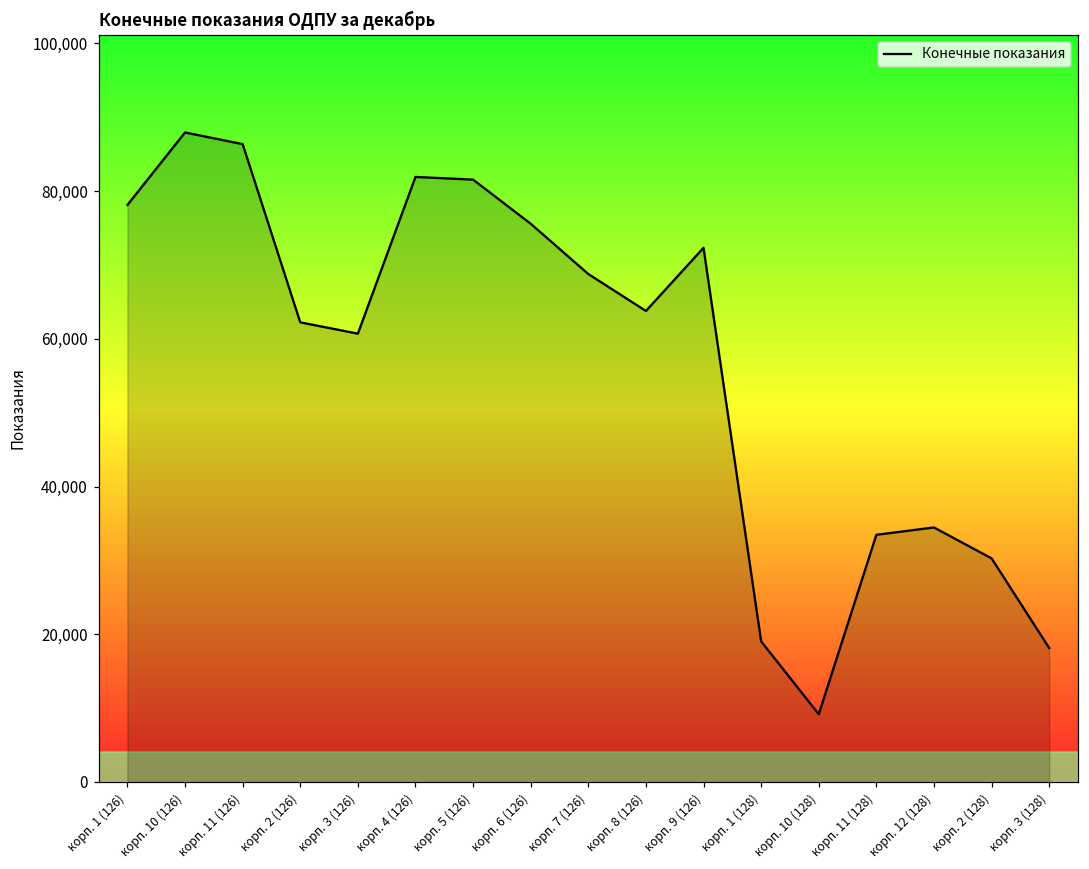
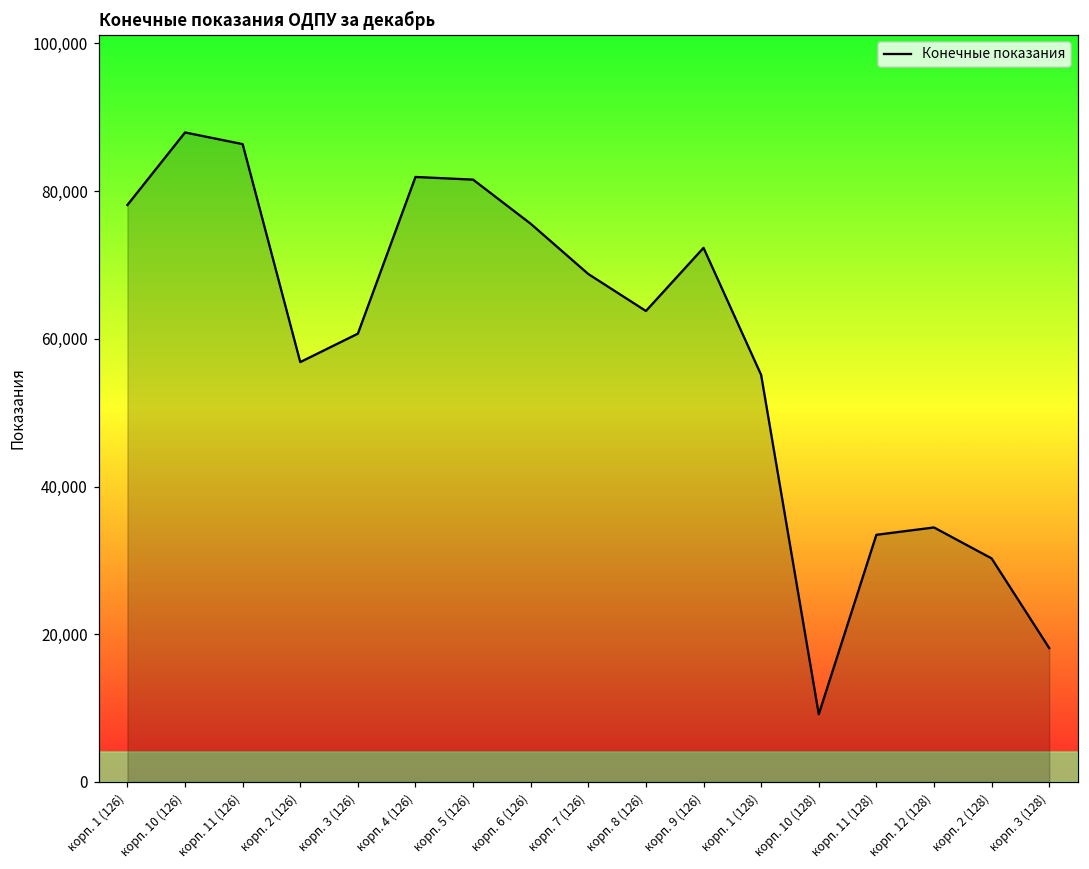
корп. 2 (126): 62,000 -> 57,000
корп. 1 (128): 19,000 -> 55,000
